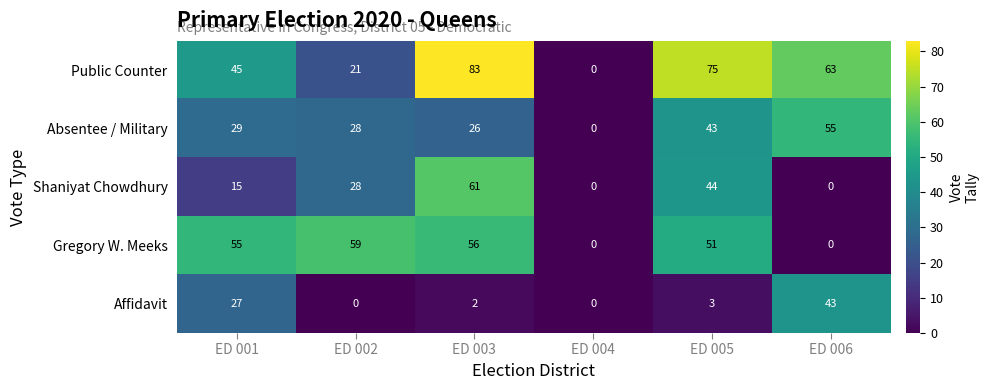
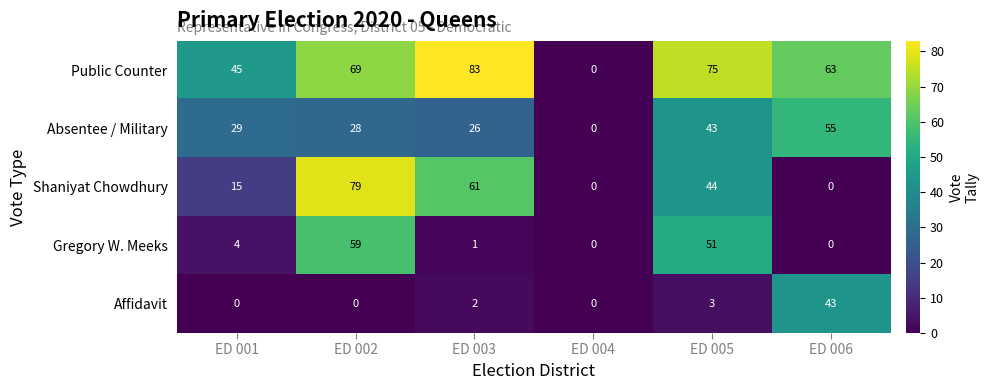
Public Counter, ED 002: 21 -> 69
Shaniyat Chowdhury, ED 002: 28 -> 79
Gregory W. Meeks, ED 001: 55 -> 4
Gregory W. Meeks, ED 003: 56 -> 1
Affidavit, ED 001: 27 -> 0
